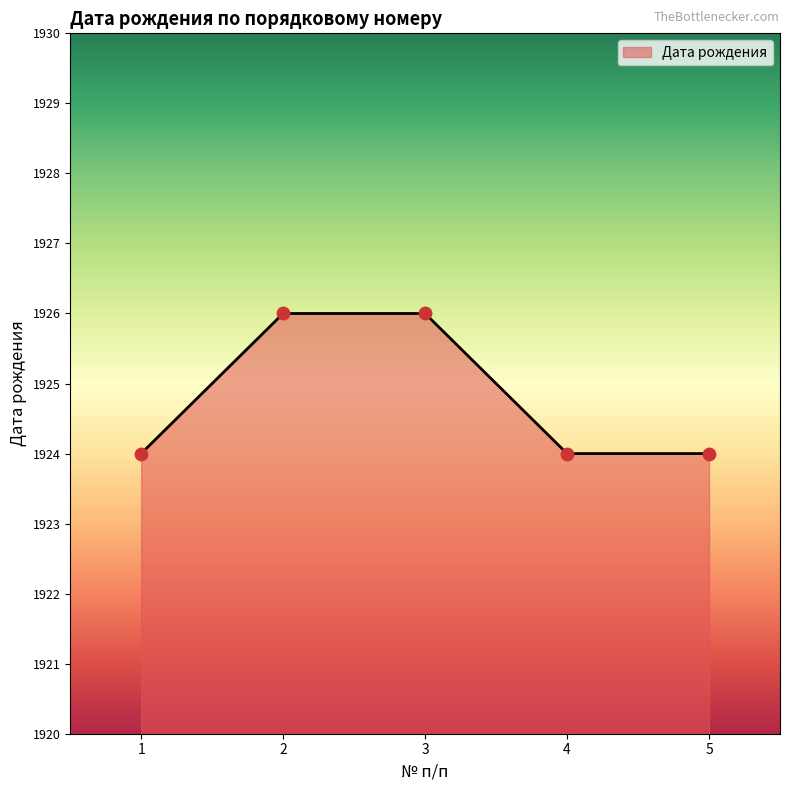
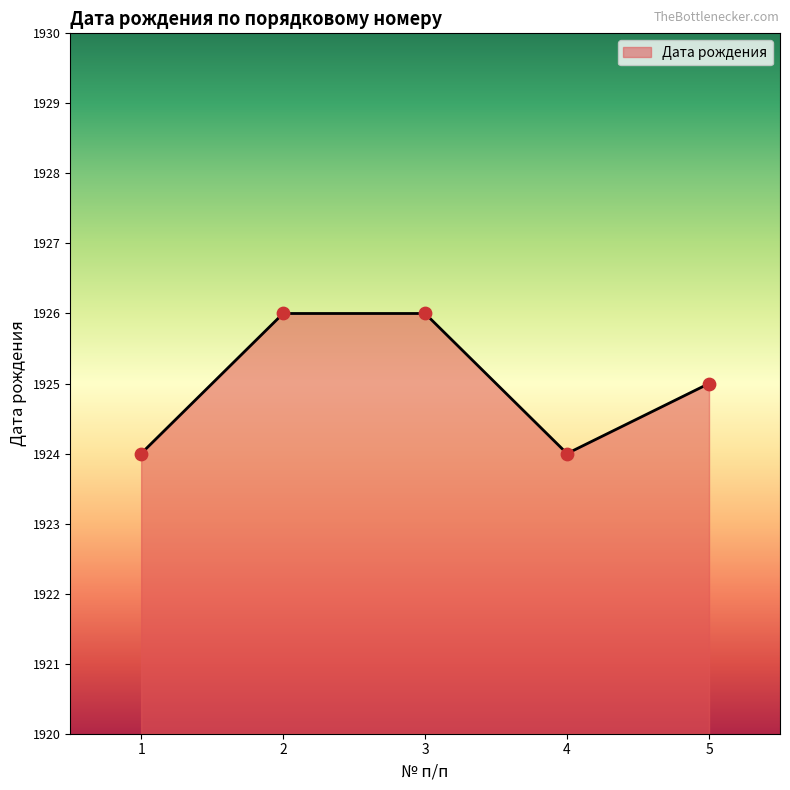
5: 1924 -> 1925
